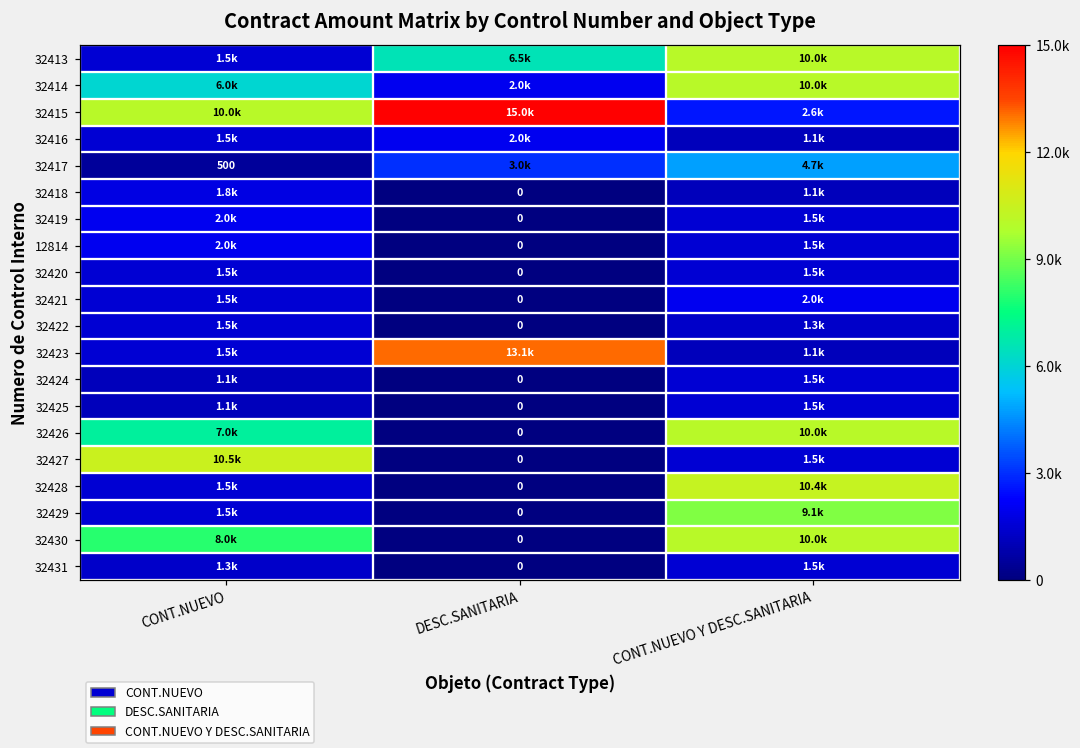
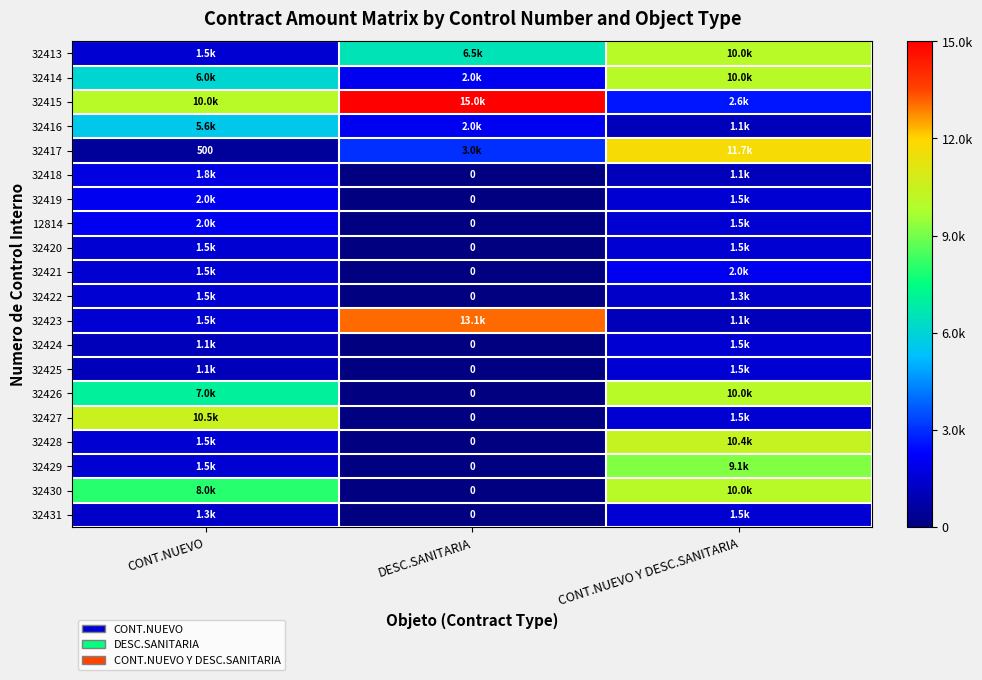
32416, CONT.NUEVO: 1.5k -> 5.6k
32417, CONT.NUEVO Y DESC.SANITARIA: 4.7k -> 11.7k
